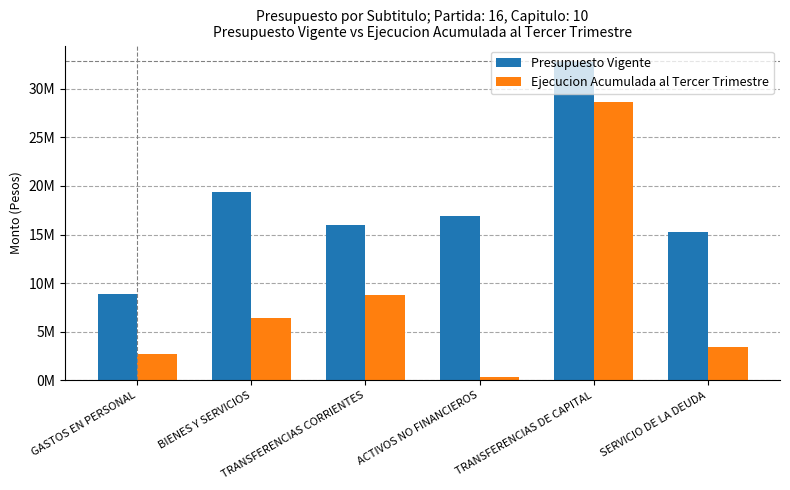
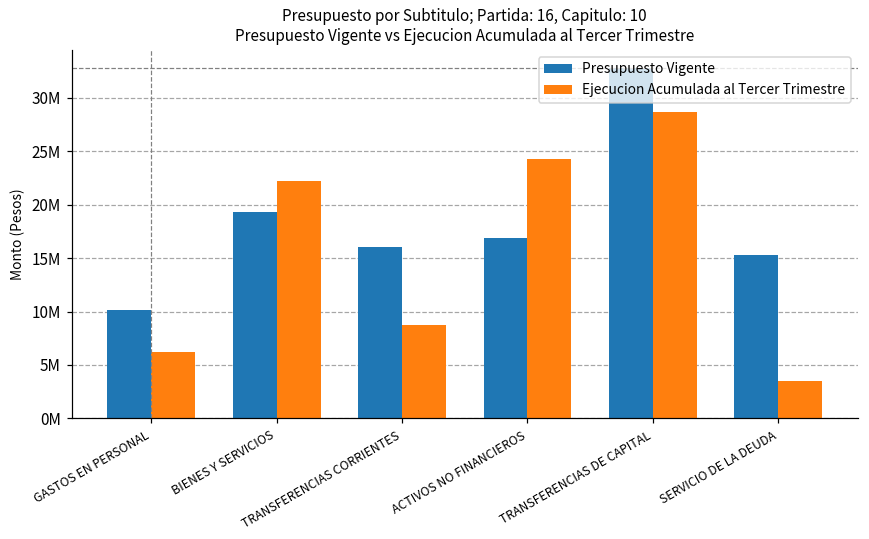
Presupuesto Vigente, GASTOS EN PERSONAL: 9000000 -> 10000000
Ejecucion Acumulada al Tercer Trimestre, GASTOS EN PERSONAL: 3000000 -> 6000000
Ejecucion Acumulada al Tercer Trimestre, BIENES Y SERVICIOS: 6000000 -> 22000000
Ejecucion Acumulada al Tercer Trimestre, ACTIVOS NO FINANCIEROS: 0 -> 24000000
